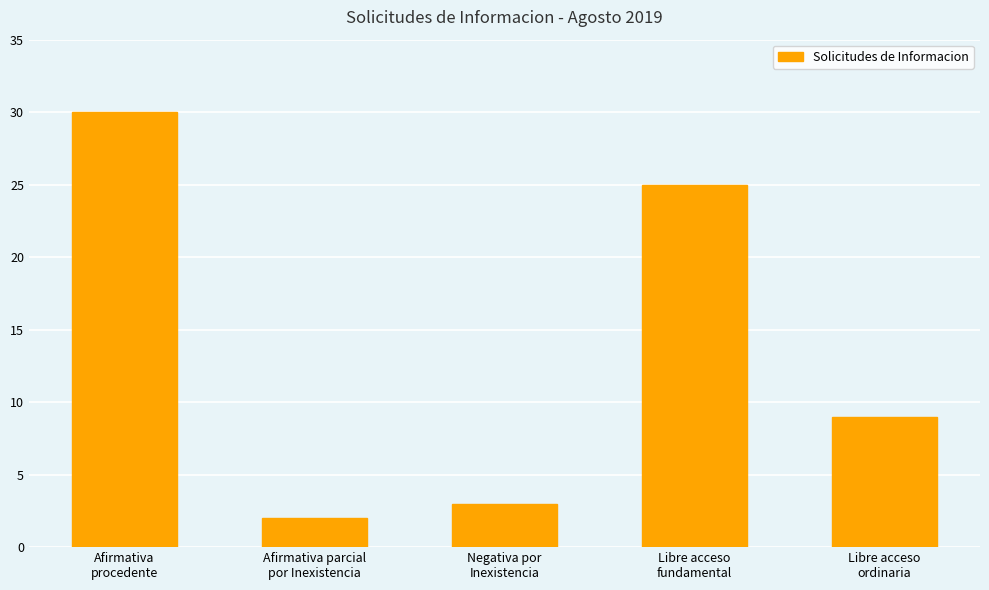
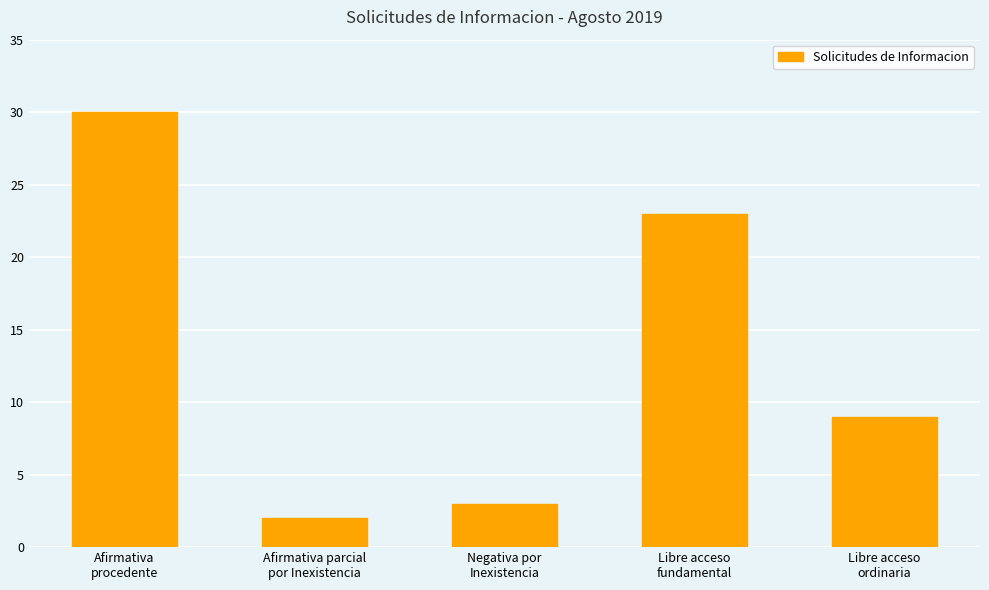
Libre acceso fundamental: 25 -> 23
